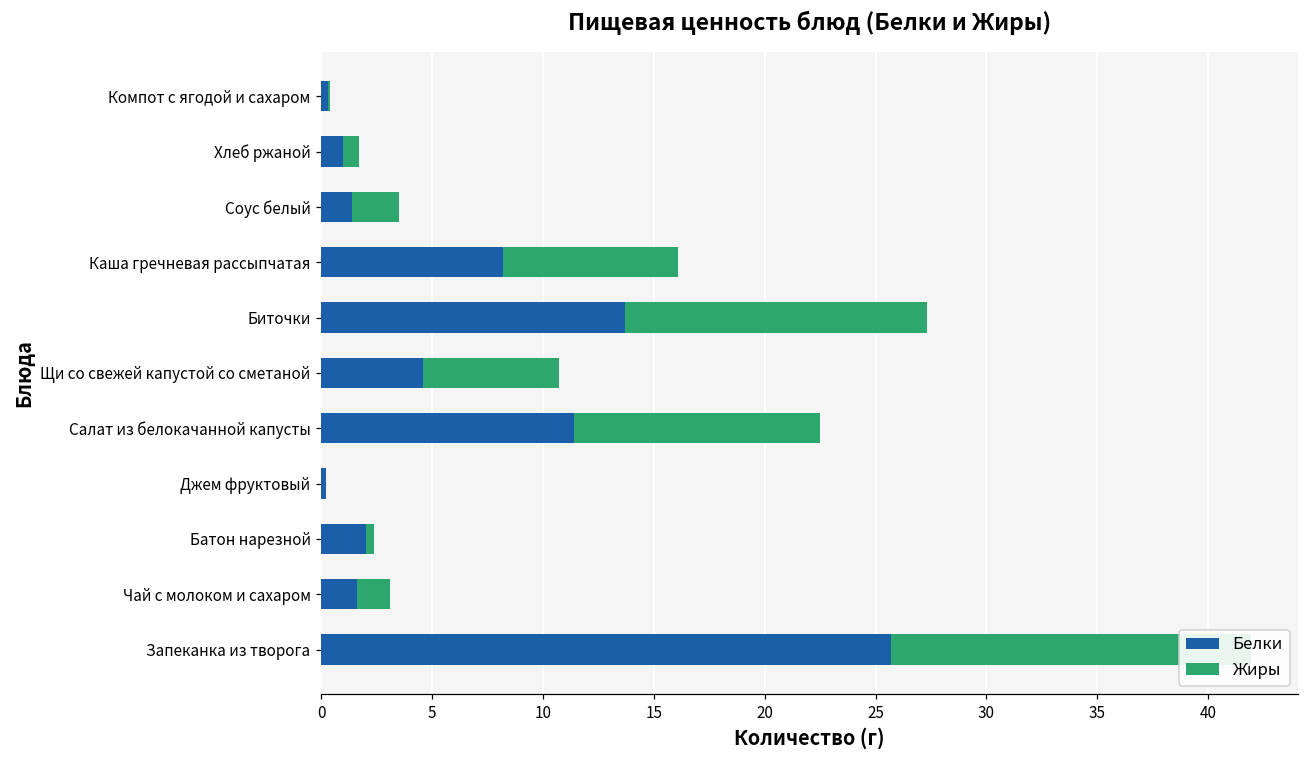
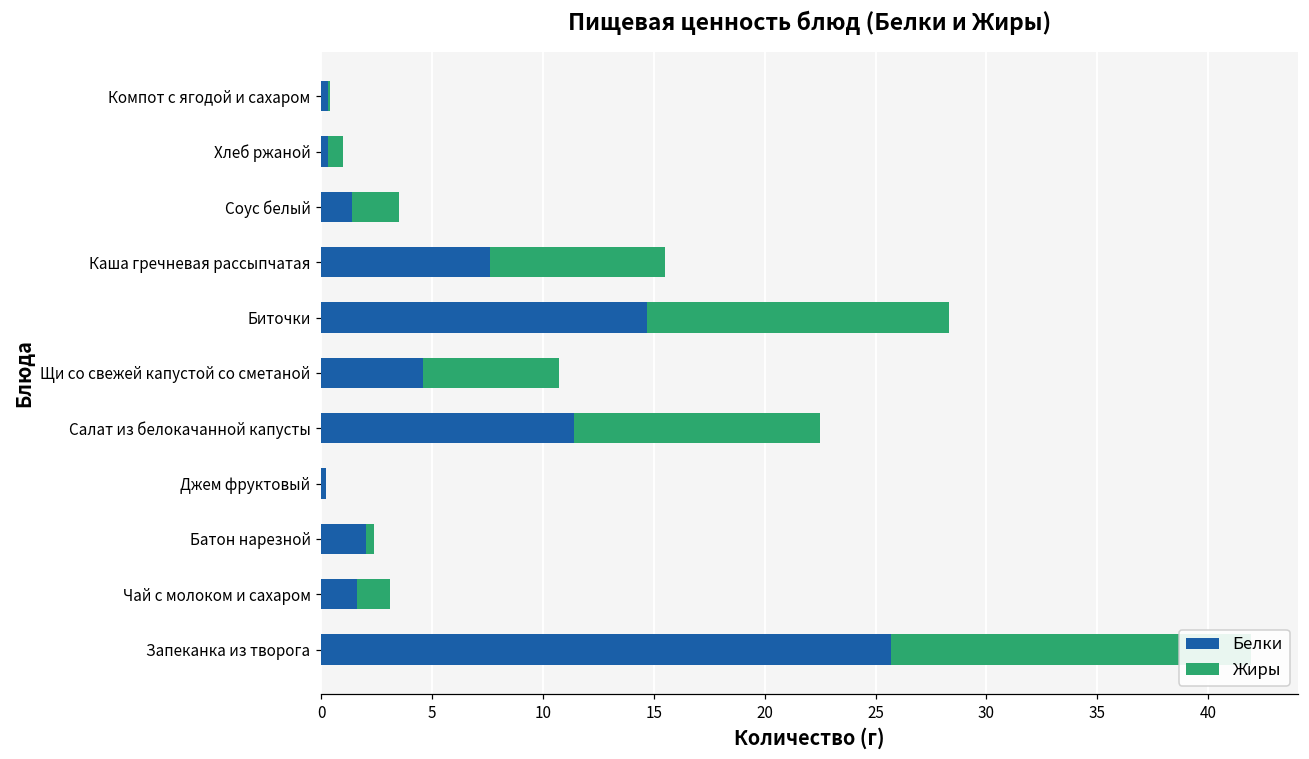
Белки, Хлеб ржаной: 1.0 -> 0.3
Белки, Каша гречневая рассыпчатая: 8.2 -> 7.6
Белки, Биточки: 13.7 -> 14.7
